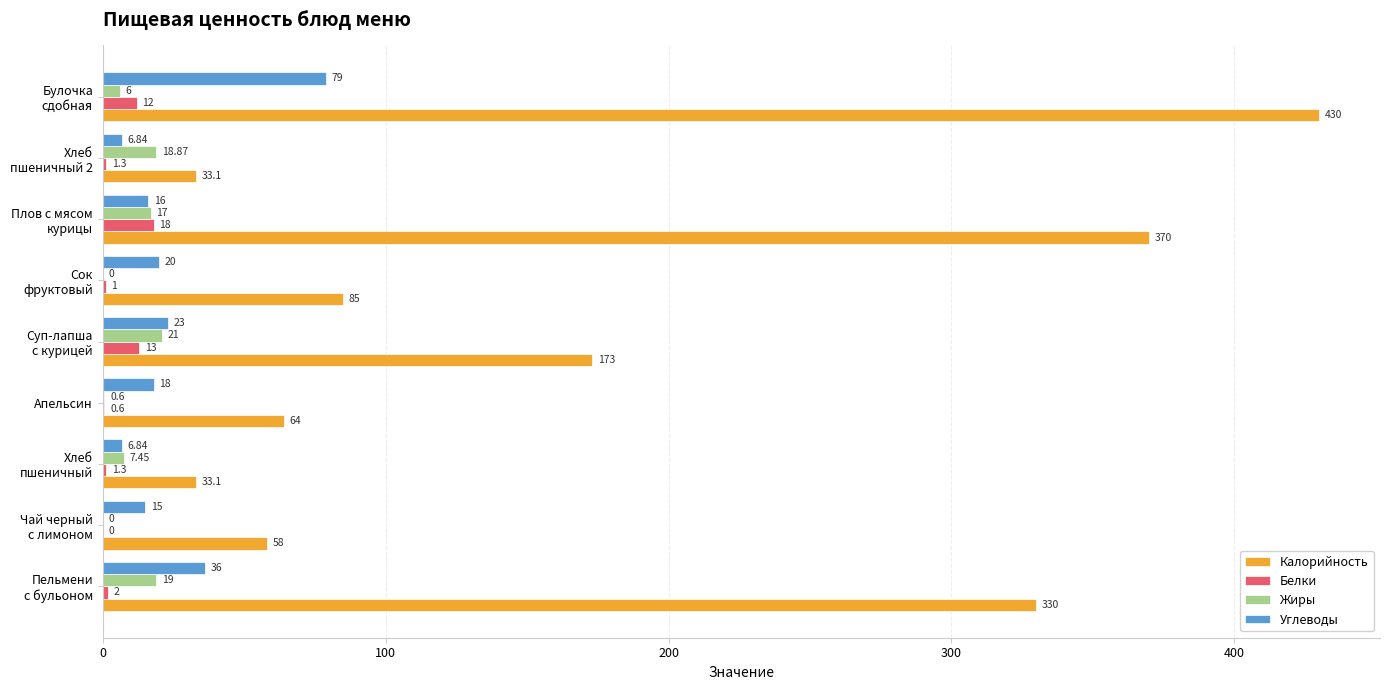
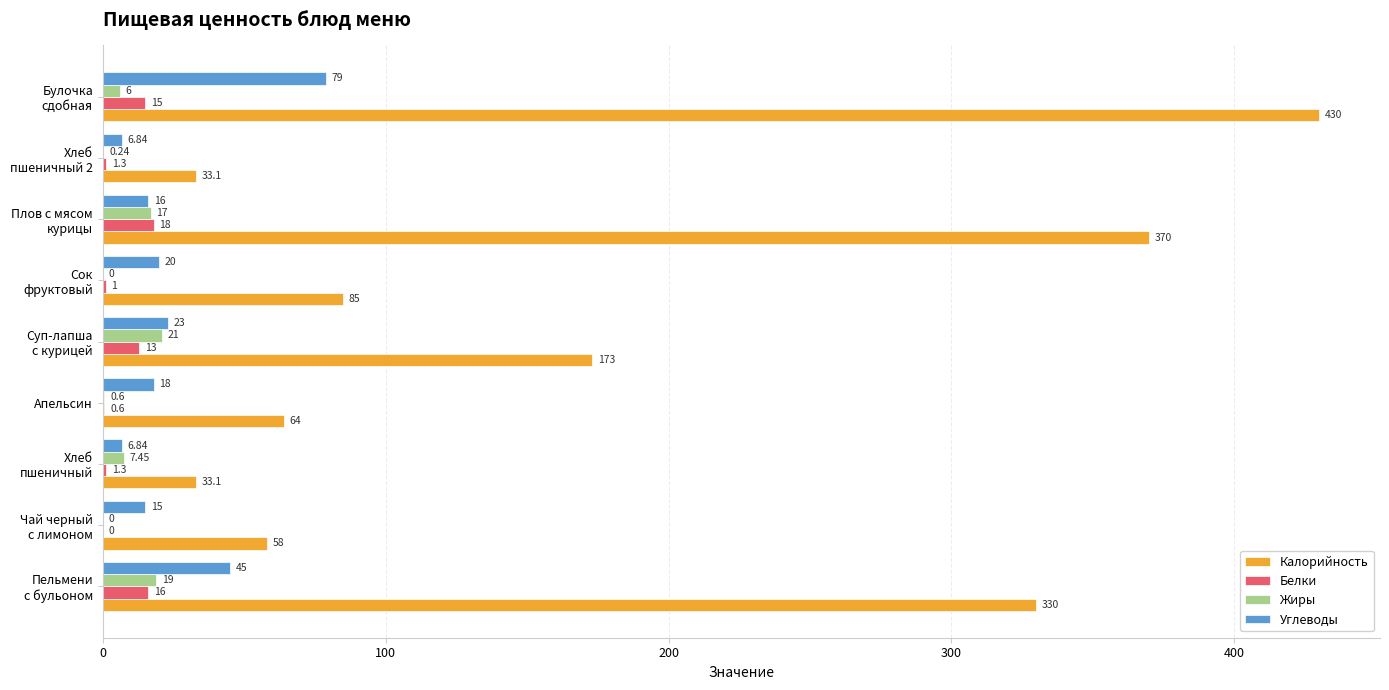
Белки, Булочка сдобная: 12 -> 15
Жиры, Хлеб пшеничный 2: 18.87 -> 0.24
Углеводы, Пельмени с бульоном: 36 -> 45
Белки, Пельмени с бульоном: 2 -> 16
